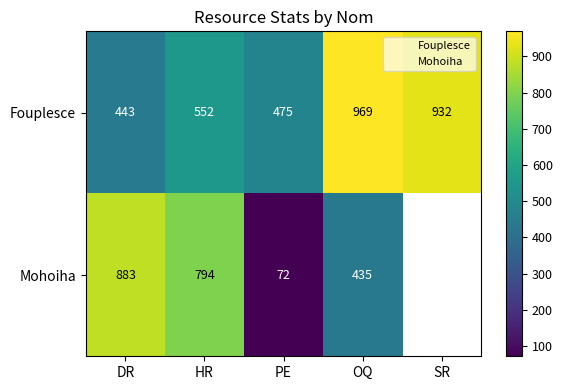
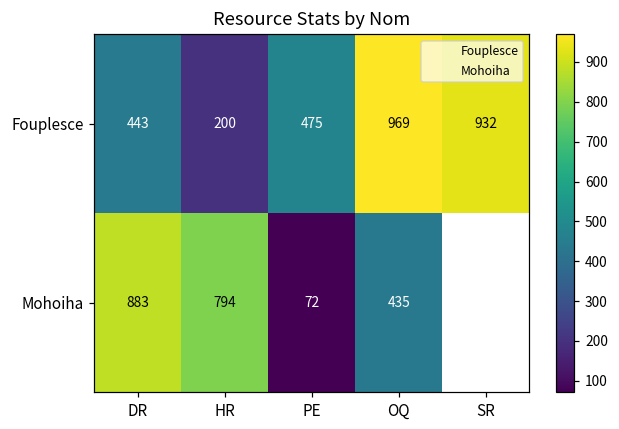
Fouplesce, HR: 552 -> 200
